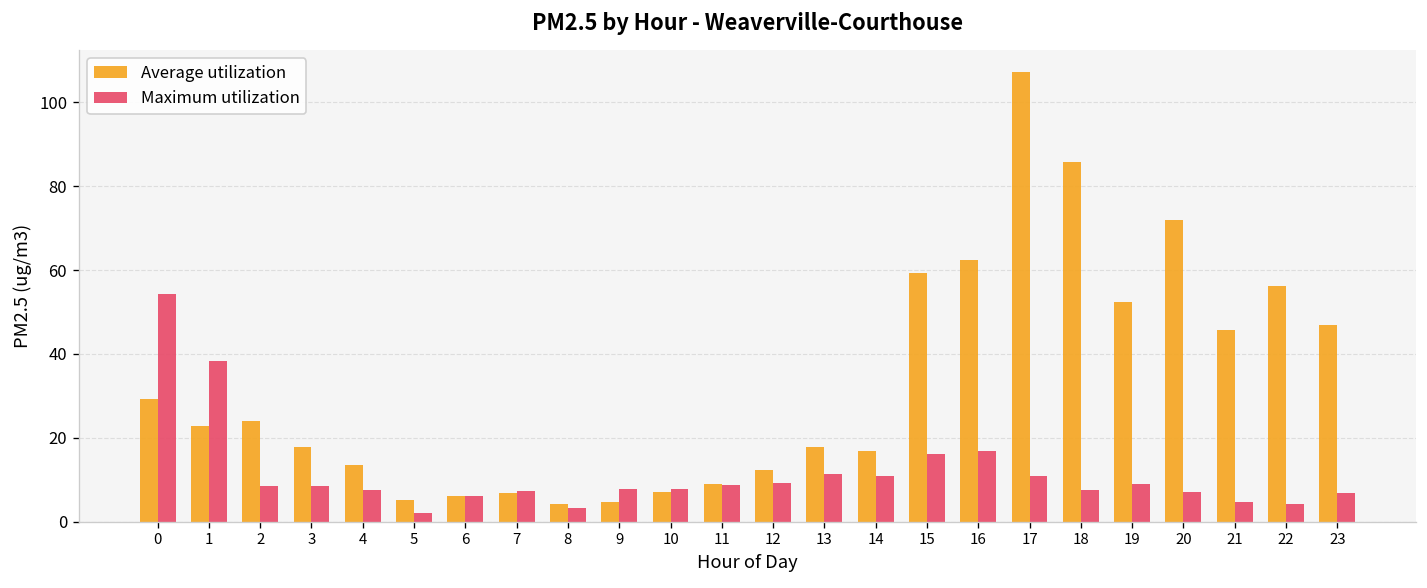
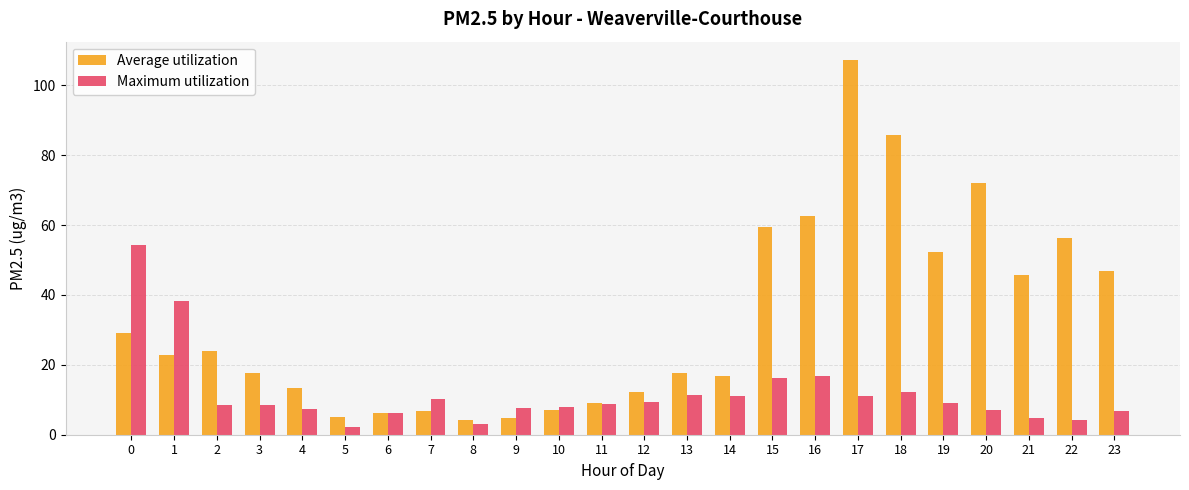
Maximum utilization, 7: 7 -> 10
Maximum utilization, 18: 8 -> 12
